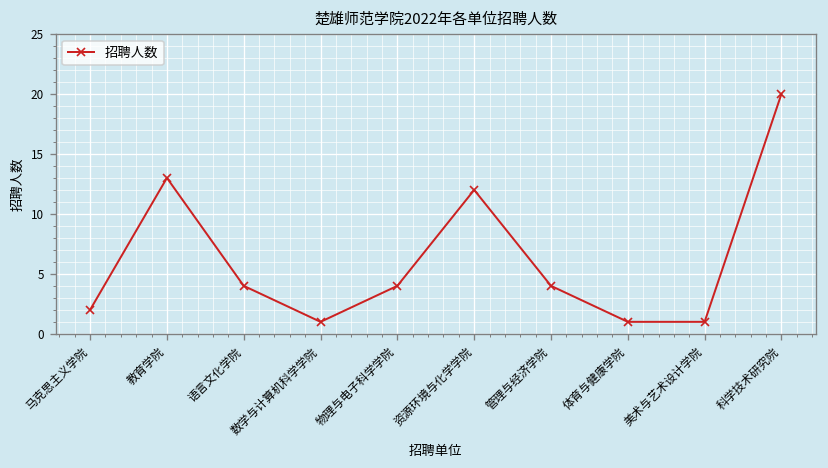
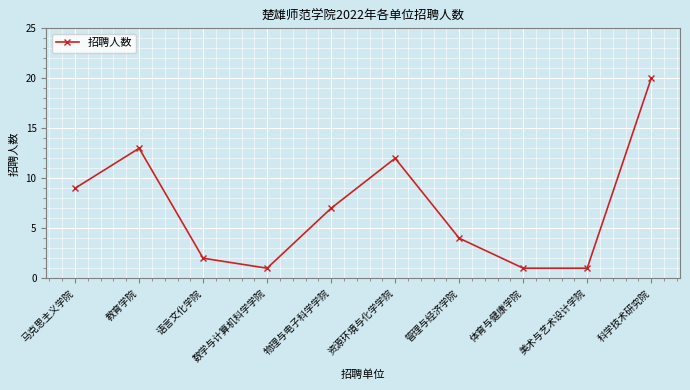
马克思主义学院: 2 -> 9
语言文化学院: 4 -> 2
物理与电子科学学院: 4 -> 7
